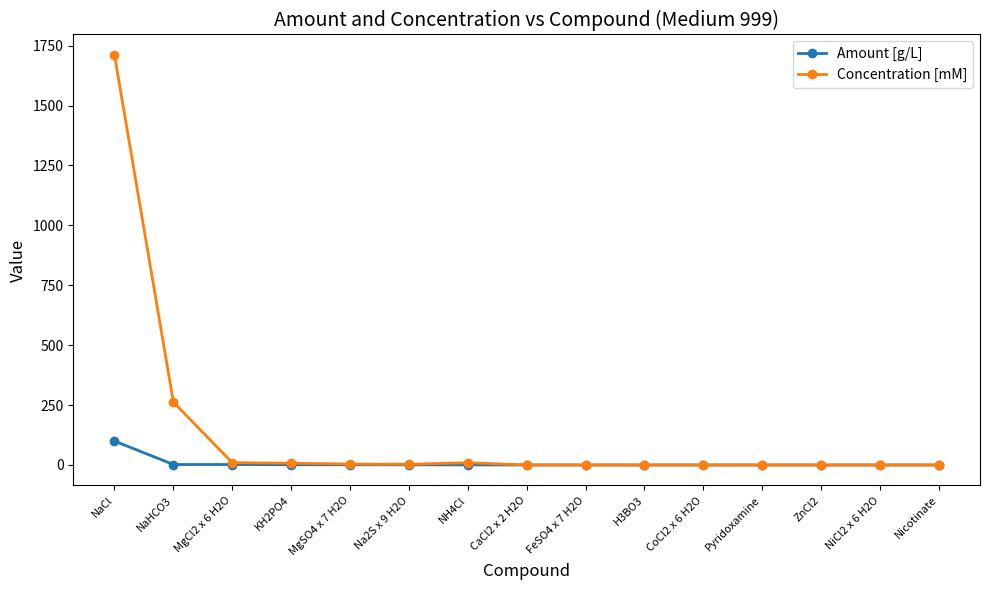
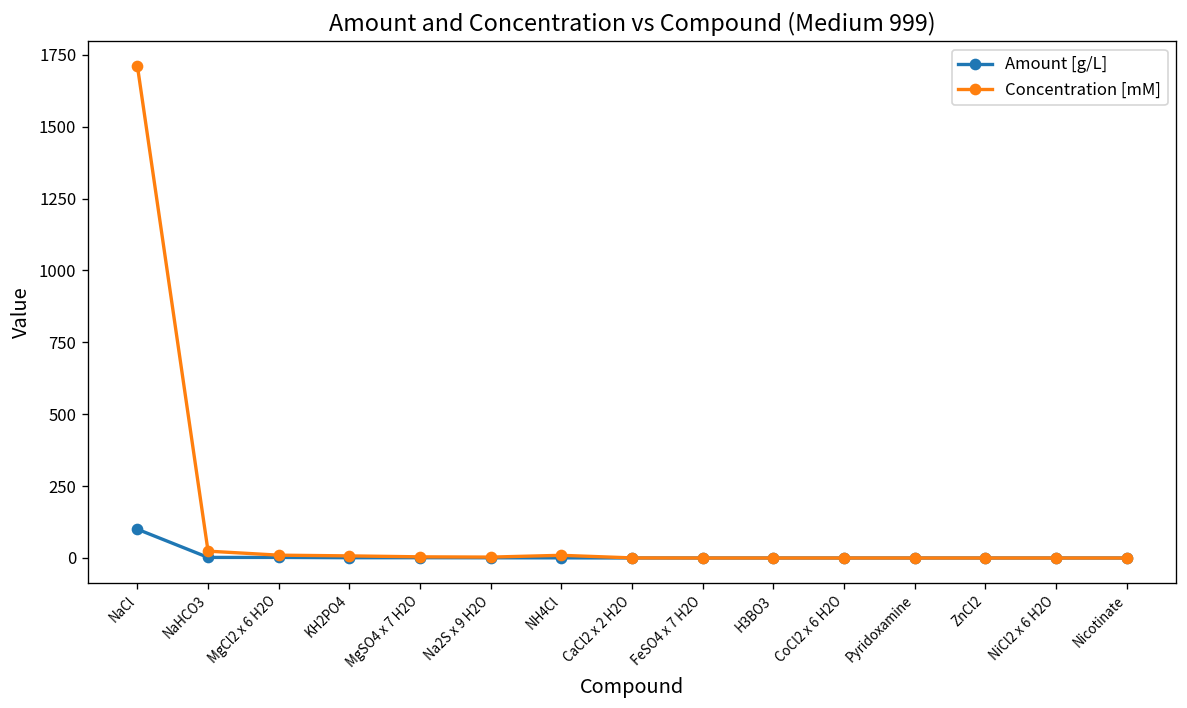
Concentration [mM], NaHCO3: 260 -> 20
